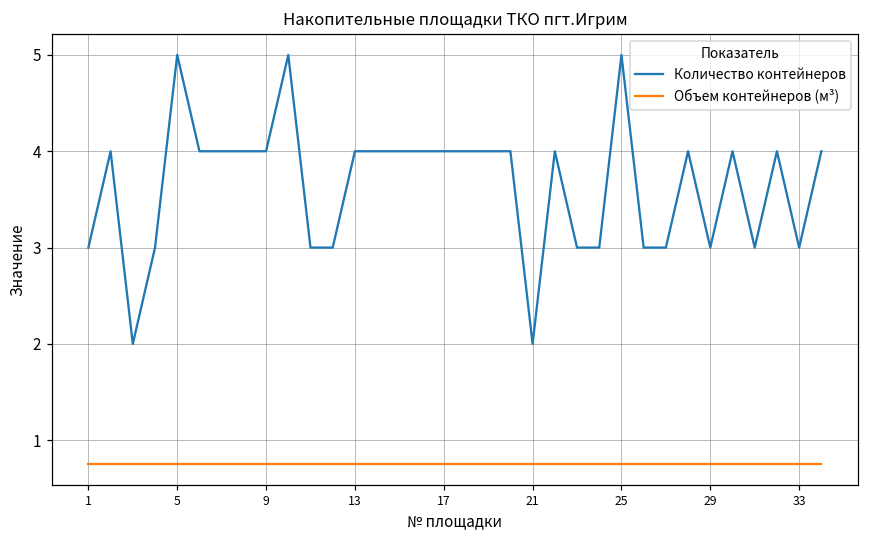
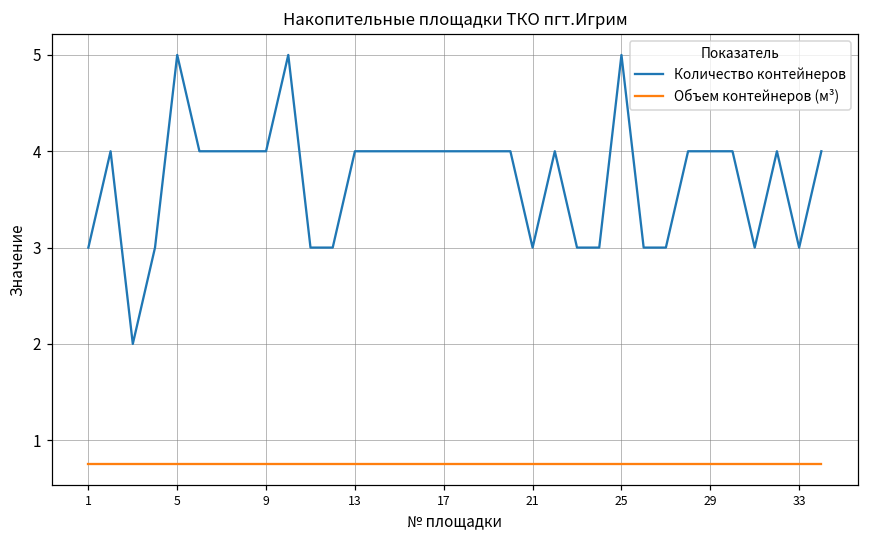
Количество контейнеров, 21: 2 -> 3
Количество контейнеров, 29: 3 -> 4
